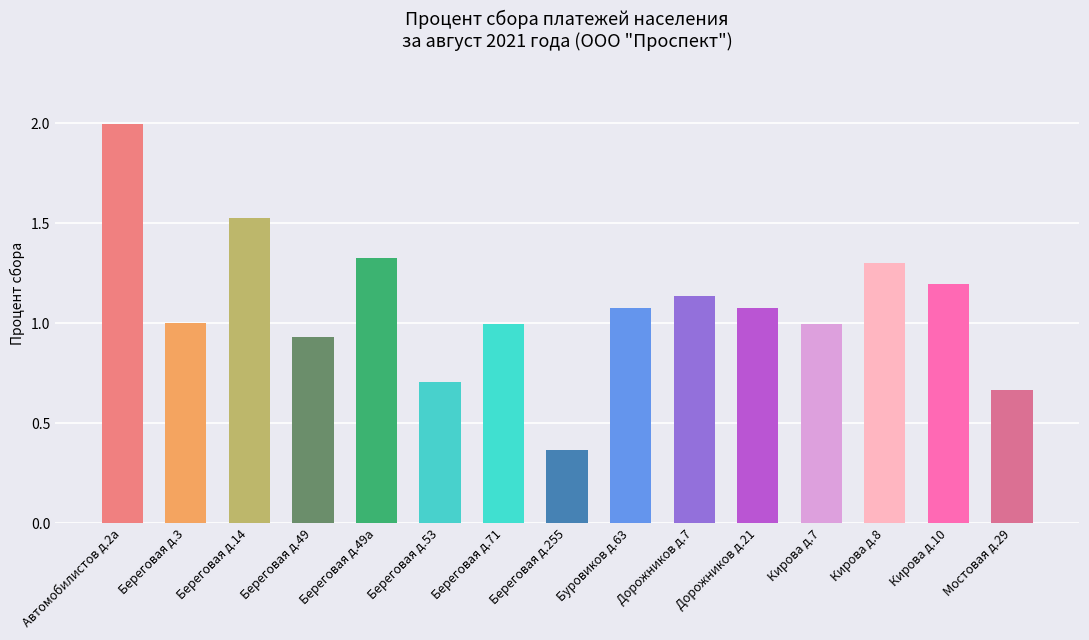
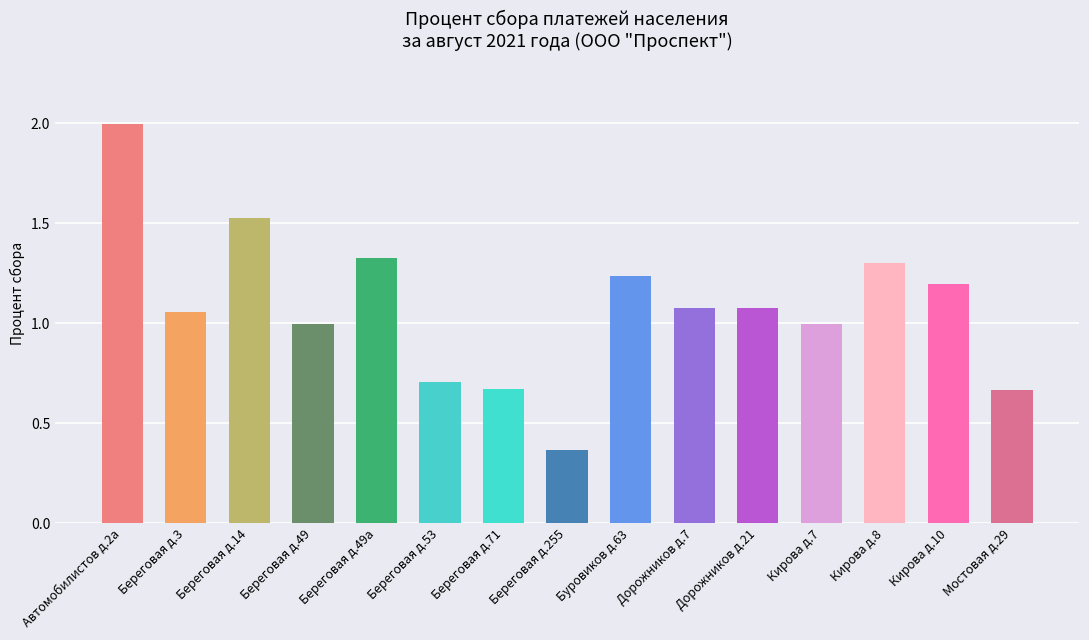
Береговая д.3: 1.00 -> 1.06
Береговая д.49: 0.93 -> 0.99
Береговая д.71: 1.00 -> 0.67
Буровиков д.63: 1.08 -> 1.24
Дорожников д.7: 1.14 -> 1.08
